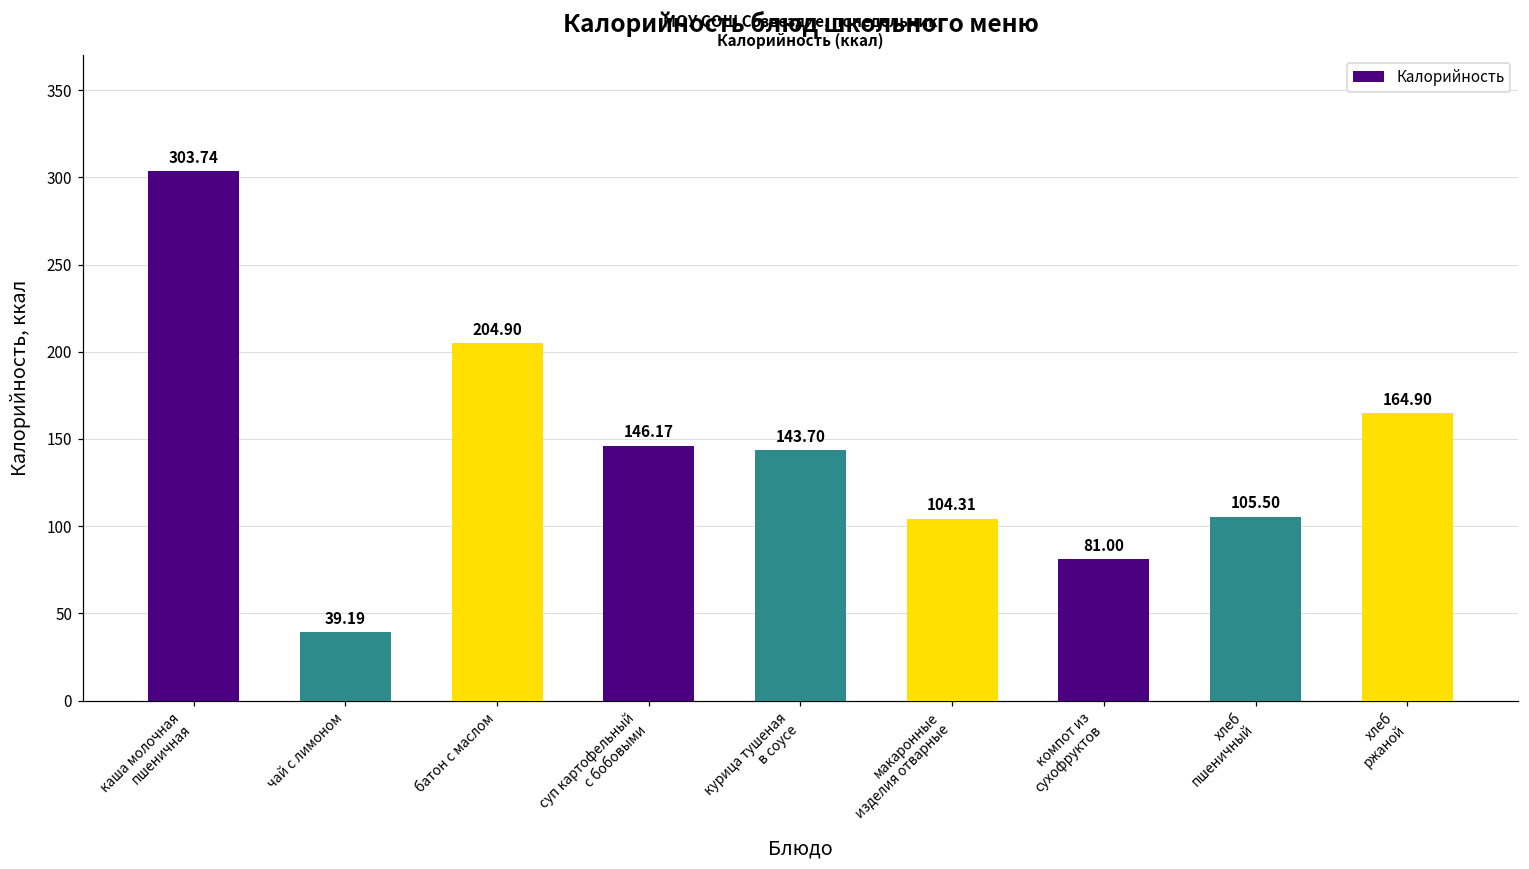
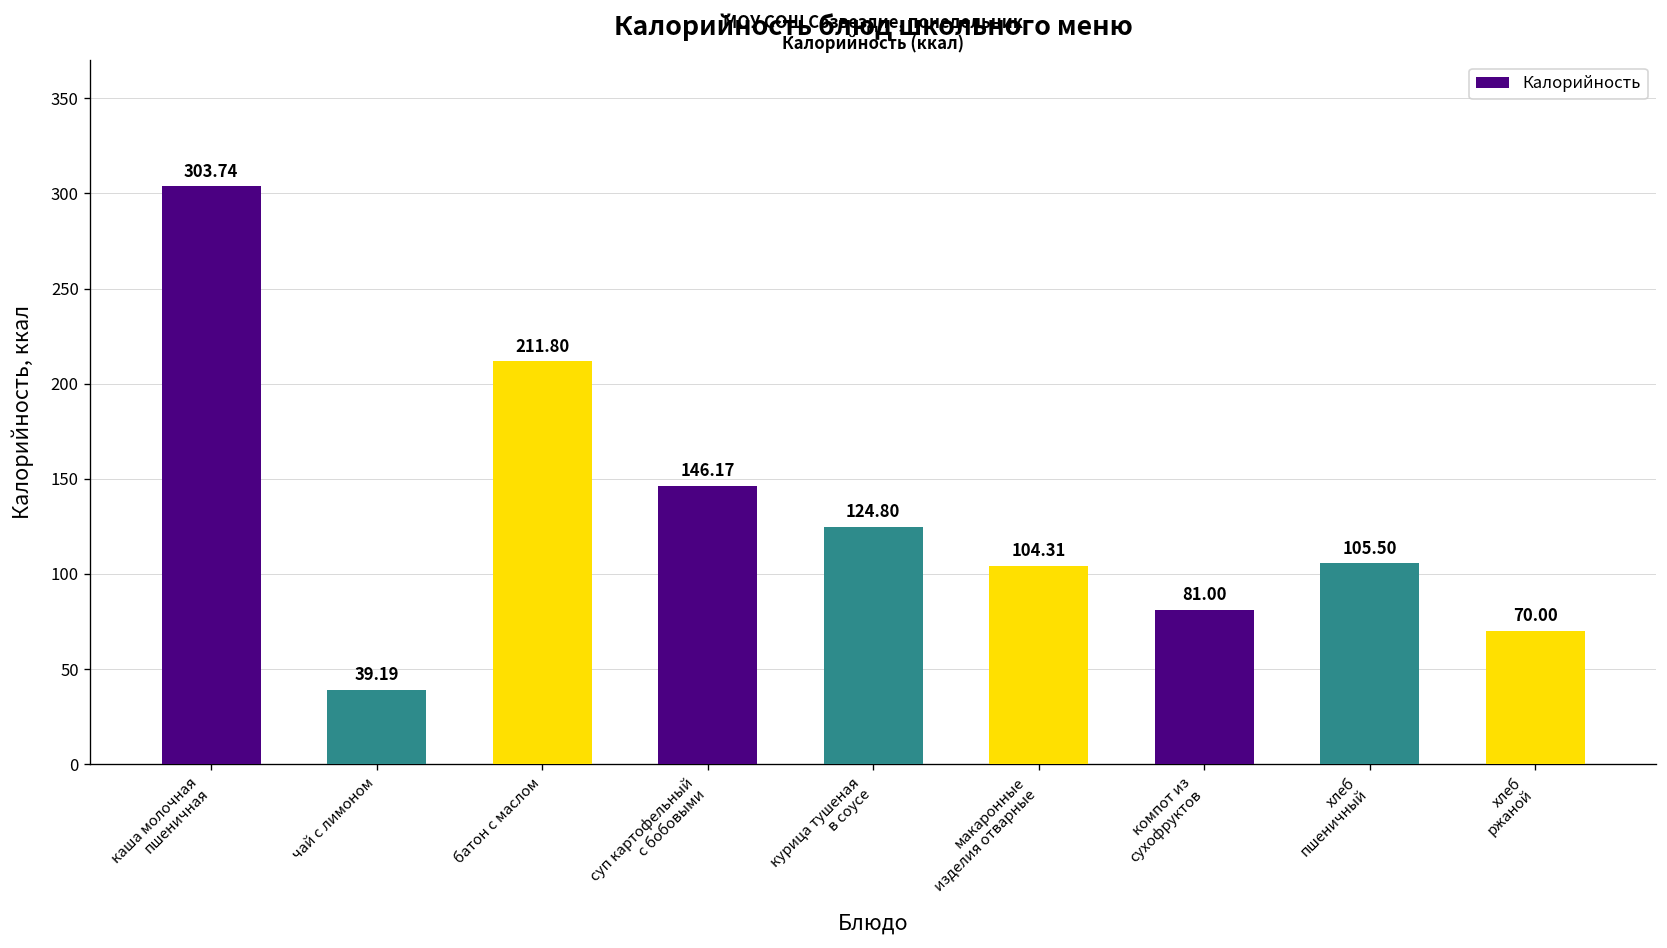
батон с маслом: 204.90 -> 211.80
курица тушеная в соусе: 143.70 -> 124.80
хлеб ржаной: 164.90 -> 70.00
